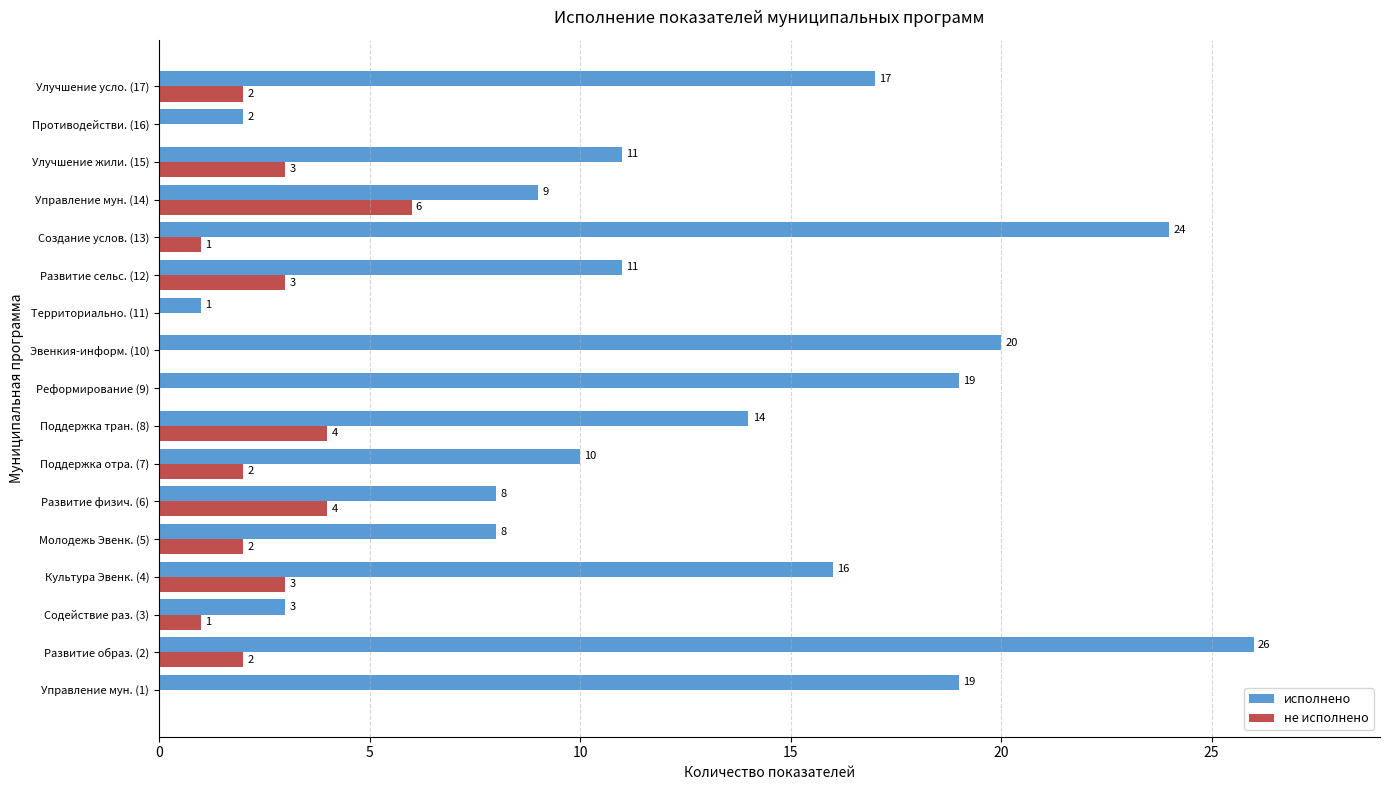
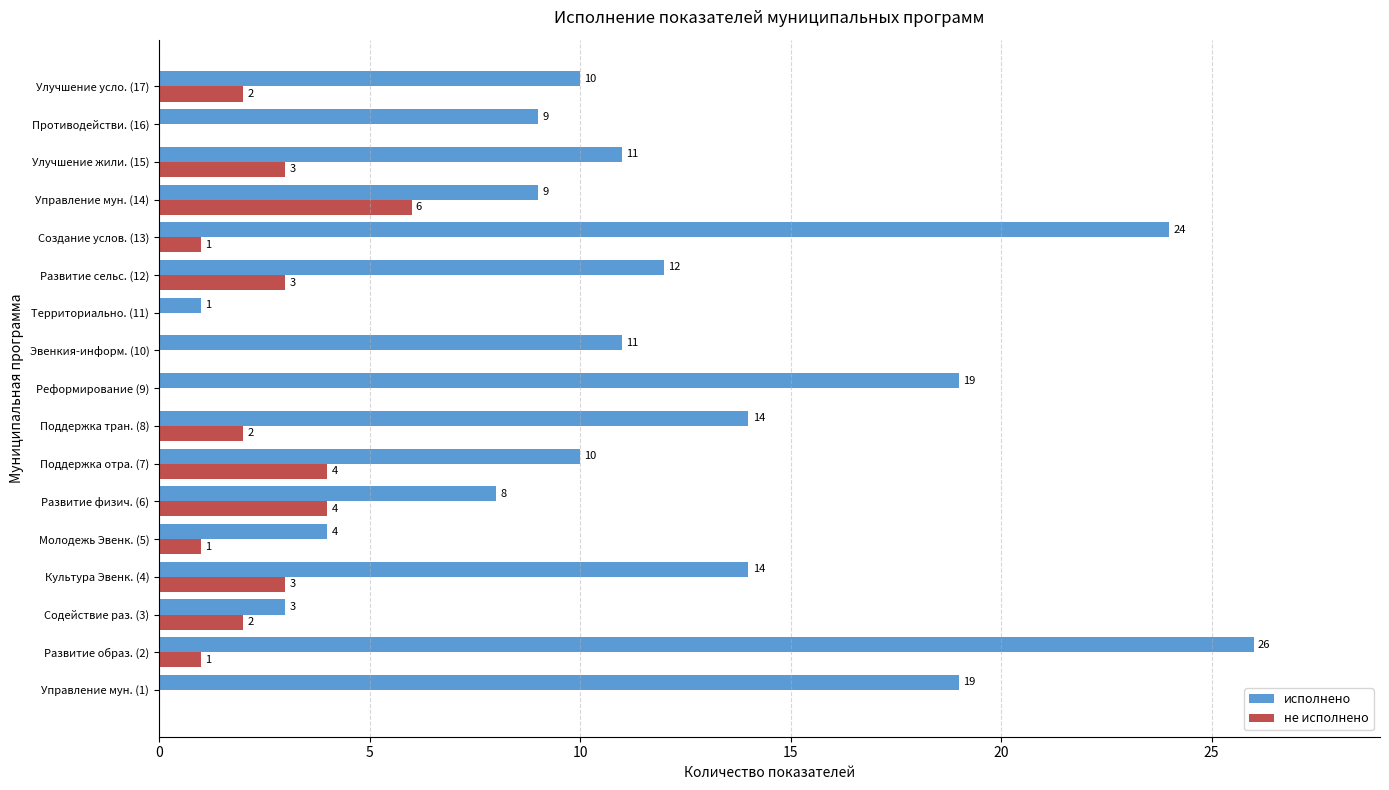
исполнено, Улучшение усло. (17): 17 -> 10
исполнено, Противодействи. (16): 2 -> 9
исполнено, Развитие сельс. (12): 11 -> 12
исполнено, Эвенкия-информ. (10): 20 -> 11
не исполнено, Поддержка тран. (8): 4 -> 2
не исполнено, Поддержка отра. (7): 2 -> 4
исполнено, Молодежь Эвенк. (5): 8 -> 4
не исполнено, Молодежь Эвенк. (5): 2 -> 1
исполнено, Культура Эвенк. (4): 16 -> 14
не исполнено, Содействие раз. (3): 1 -> 2
не исполнено, Развитие образ. (2): 2 -> 1
